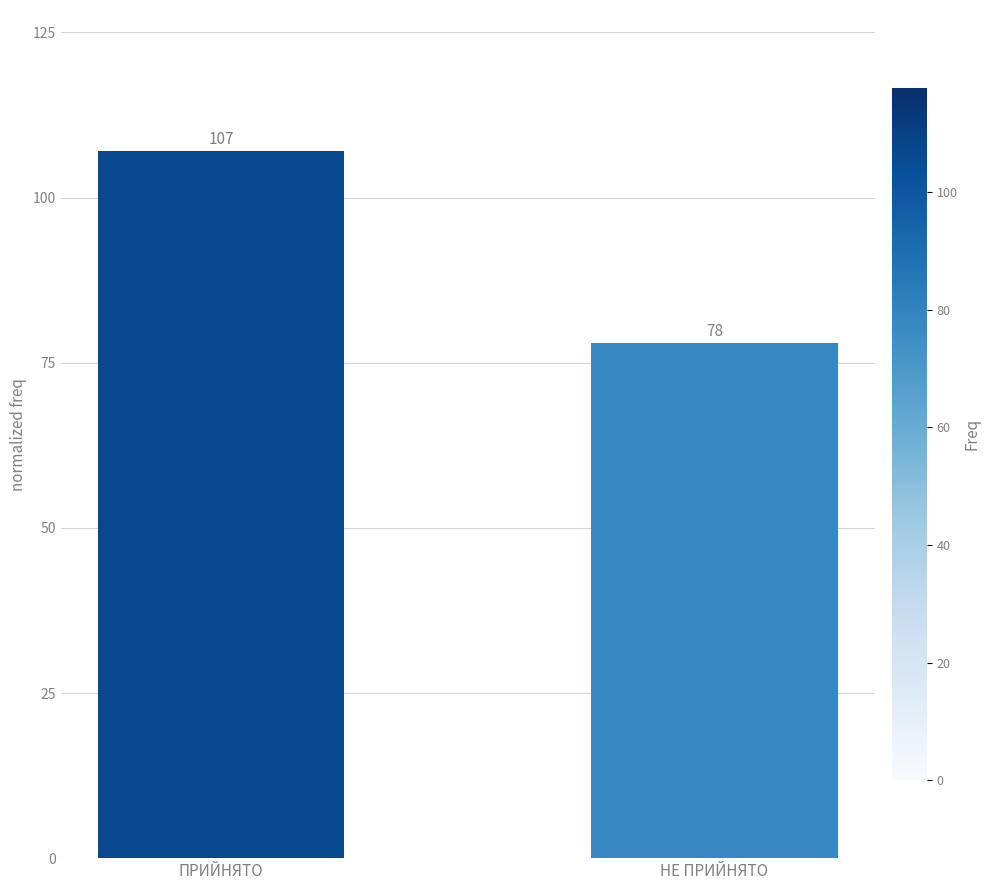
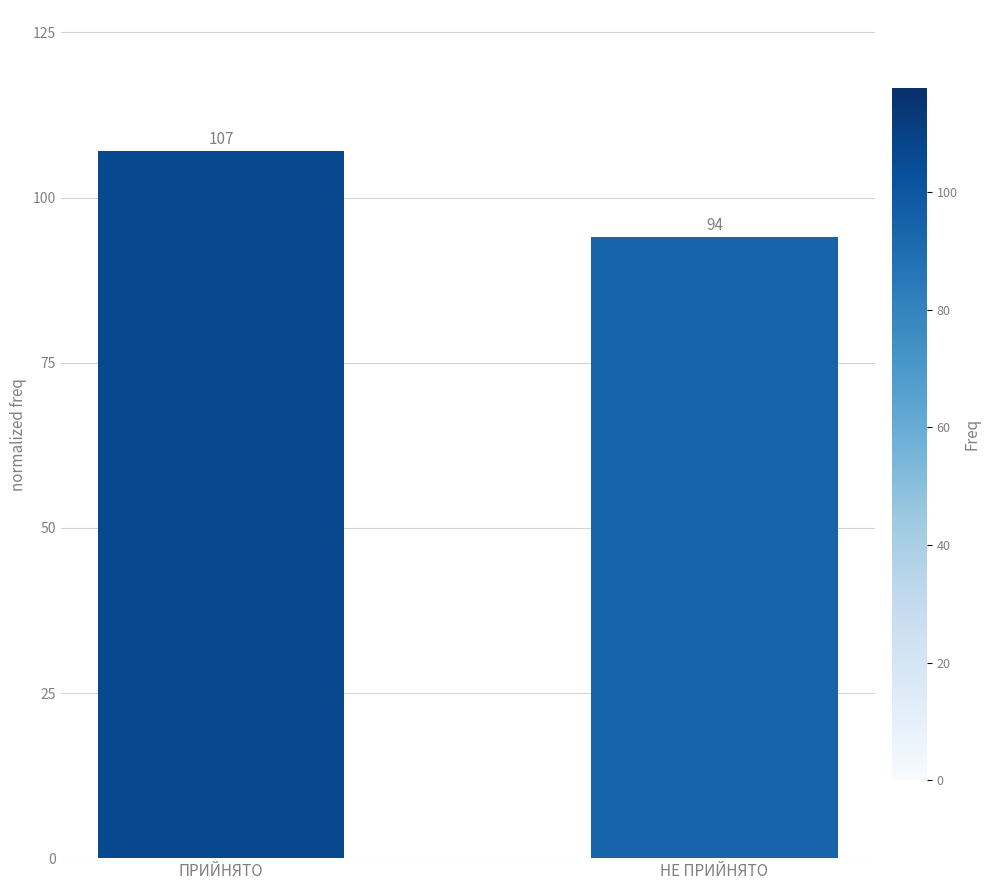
НЕ ПРИЙНЯТО: 78 -> 94
